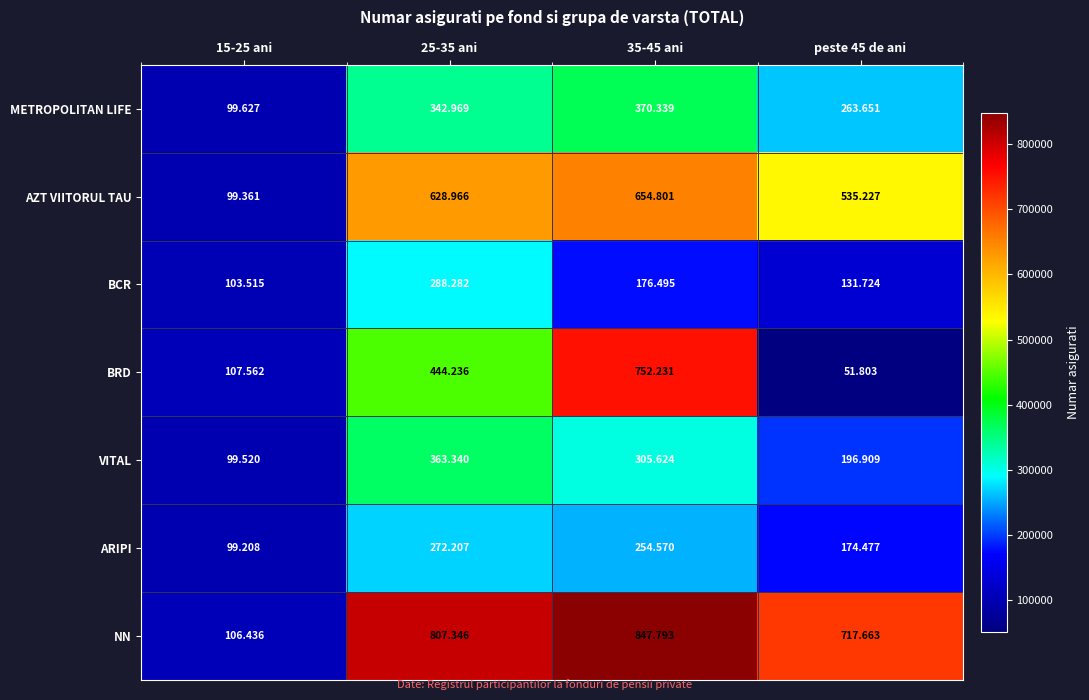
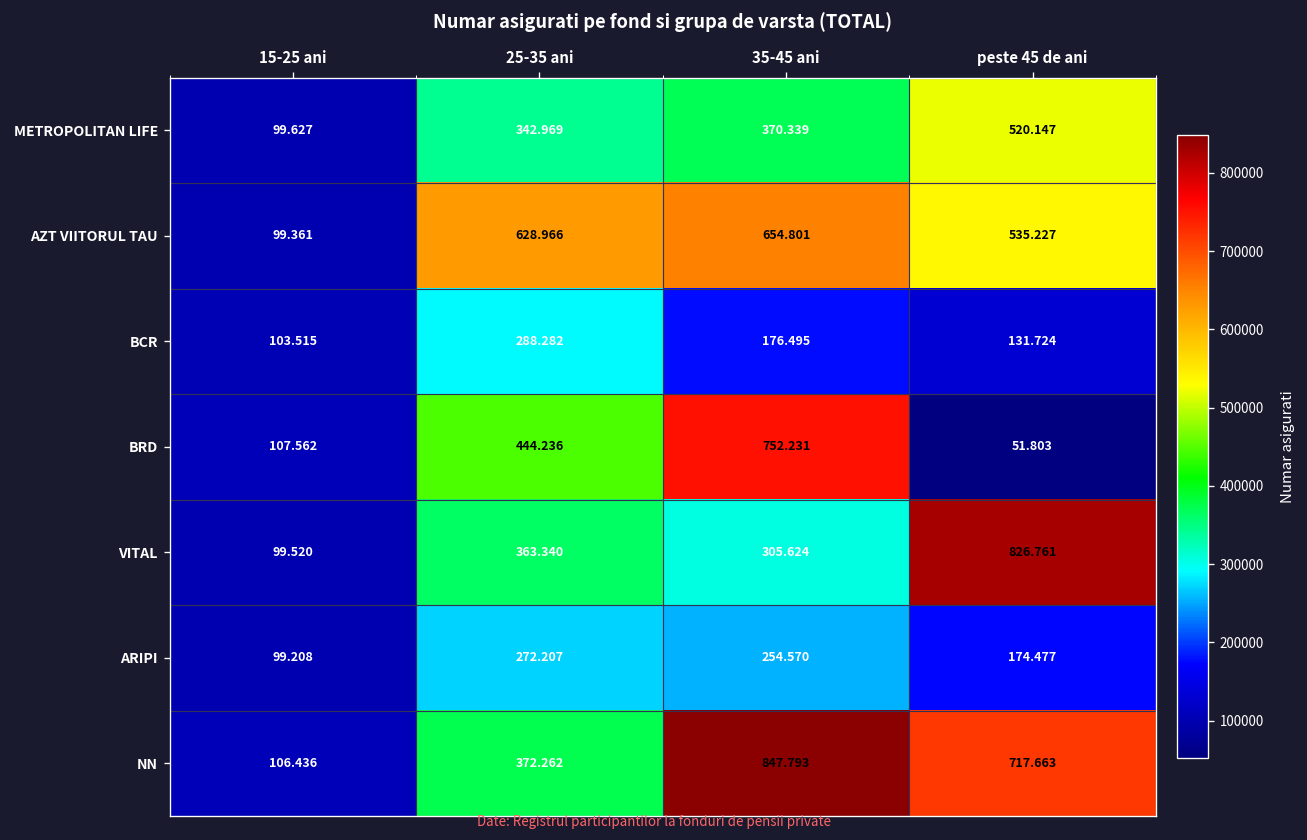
METROPOLITAN LIFE, peste 45 de ani: 263.651 -> 520.147
VITAL, peste 45 de ani: 196.909 -> 826.761
NN, 25-35 ani: 807.346 -> 372.262
